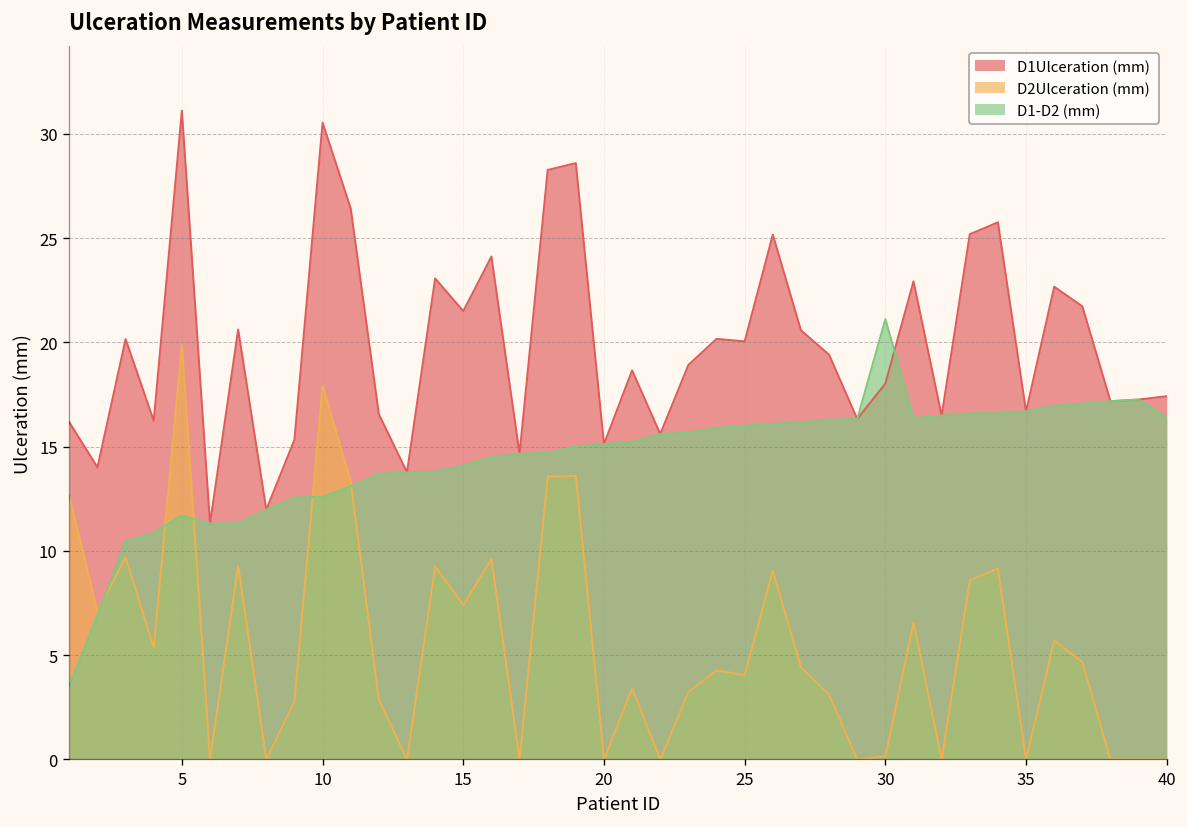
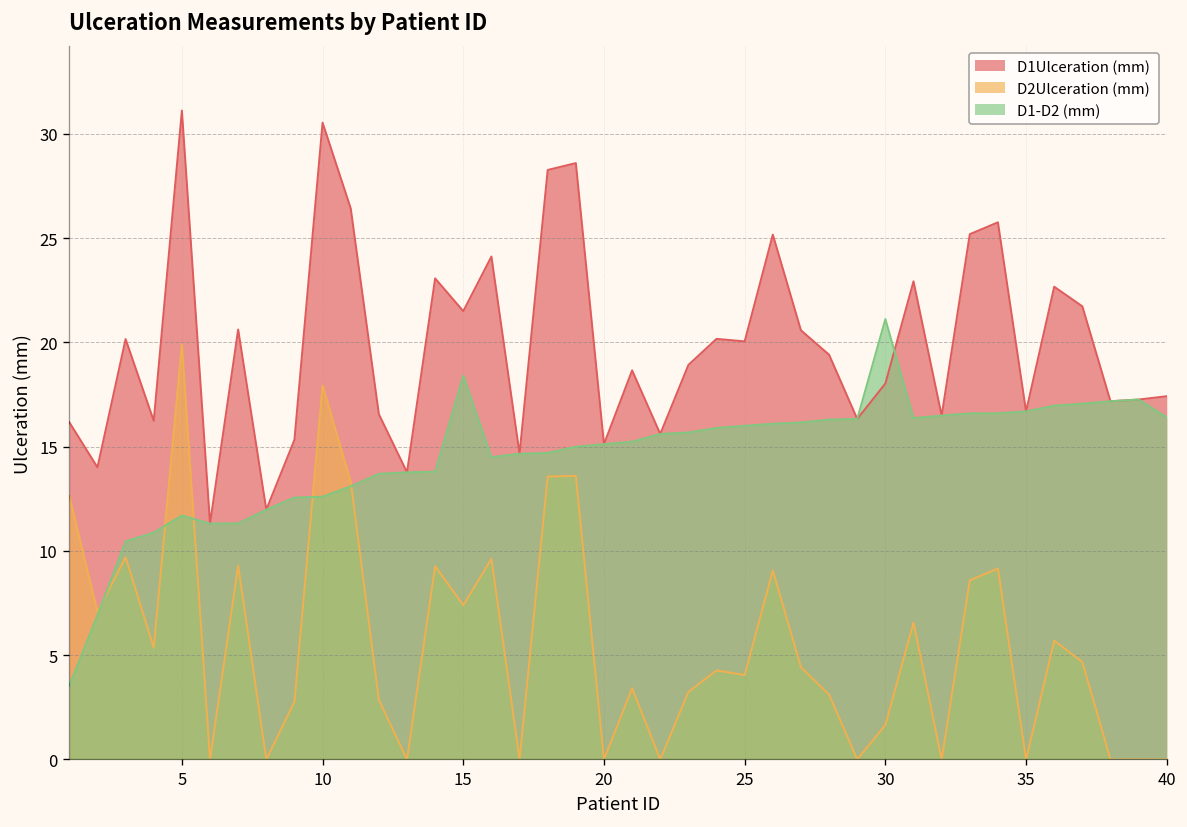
D1-D2 (mm), 15: 14.1 -> 18.4
D2Ulceration (mm), 30: 0.1 -> 1.7
